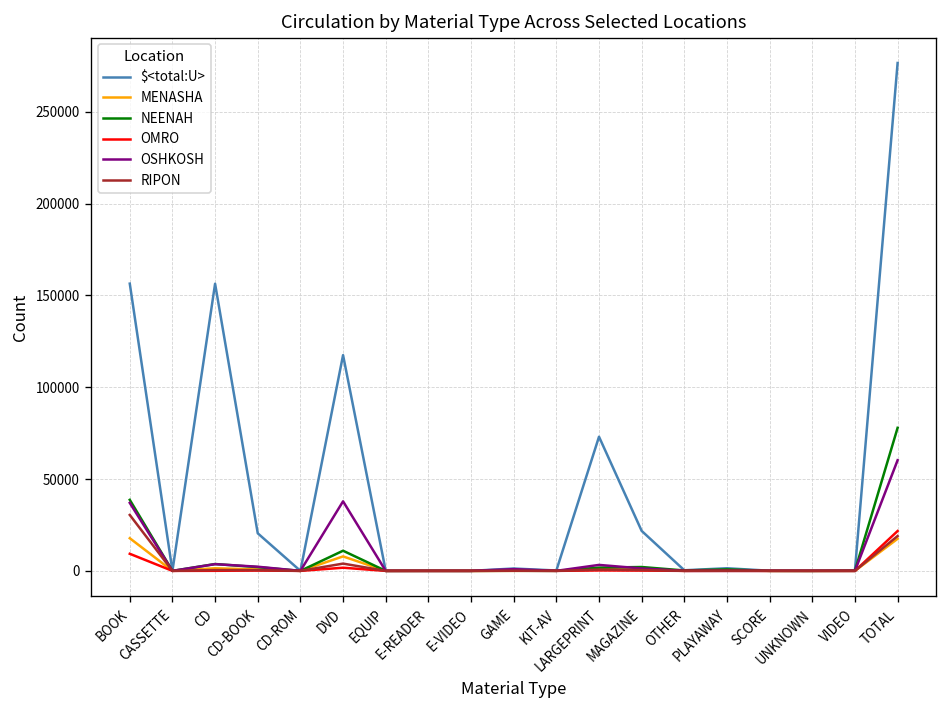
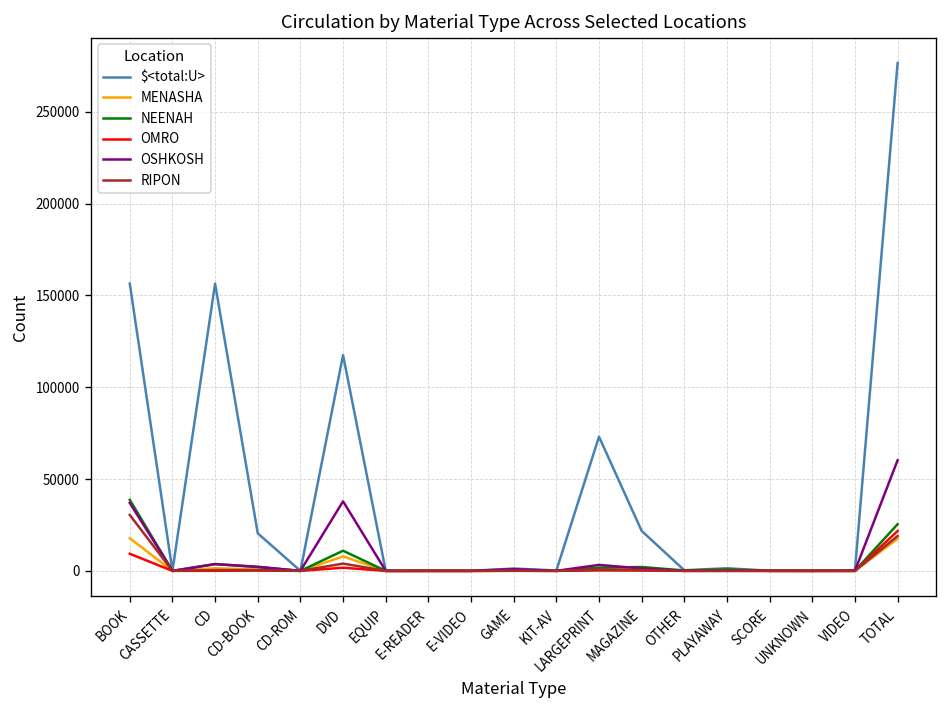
NEENAH, TOTAL: 78000 -> 25000
